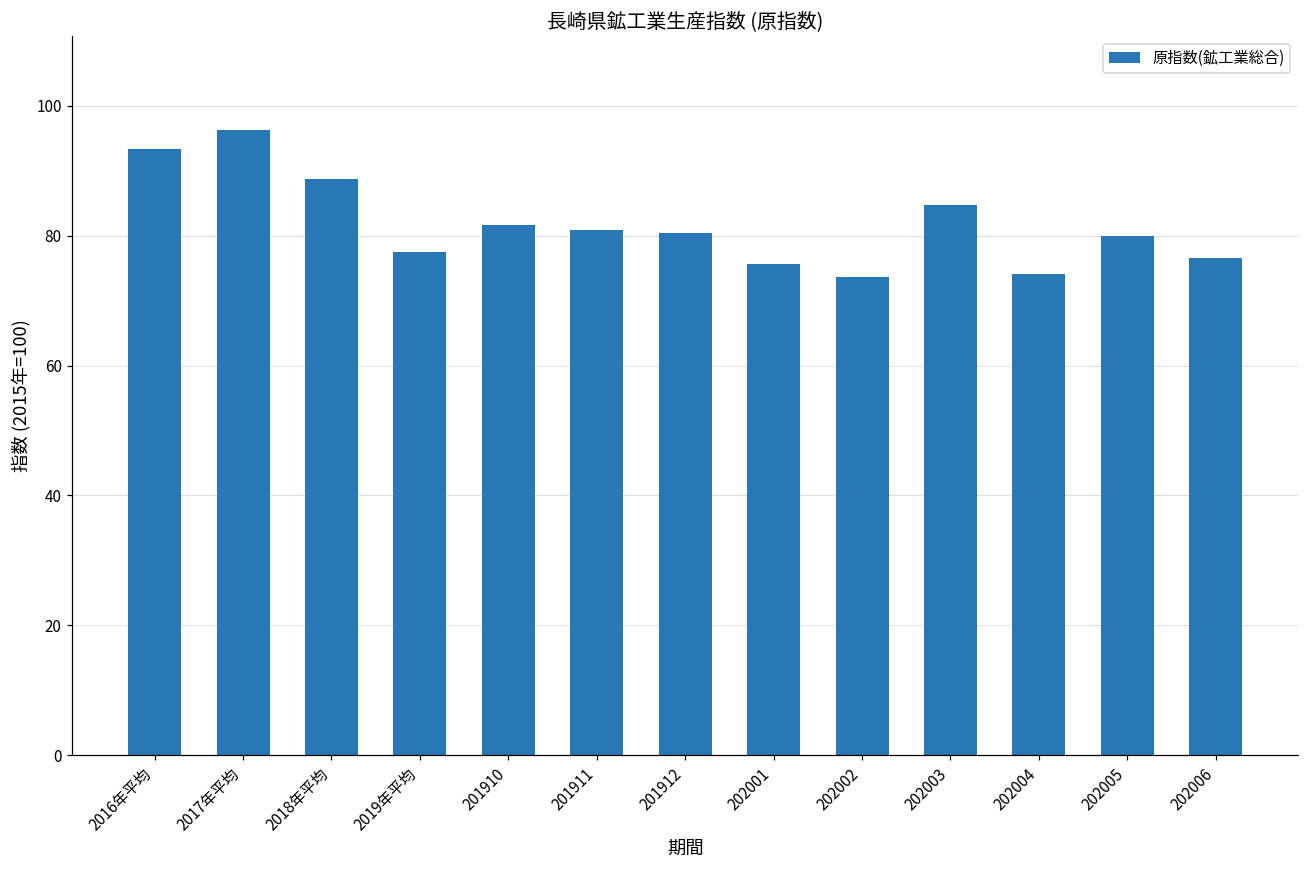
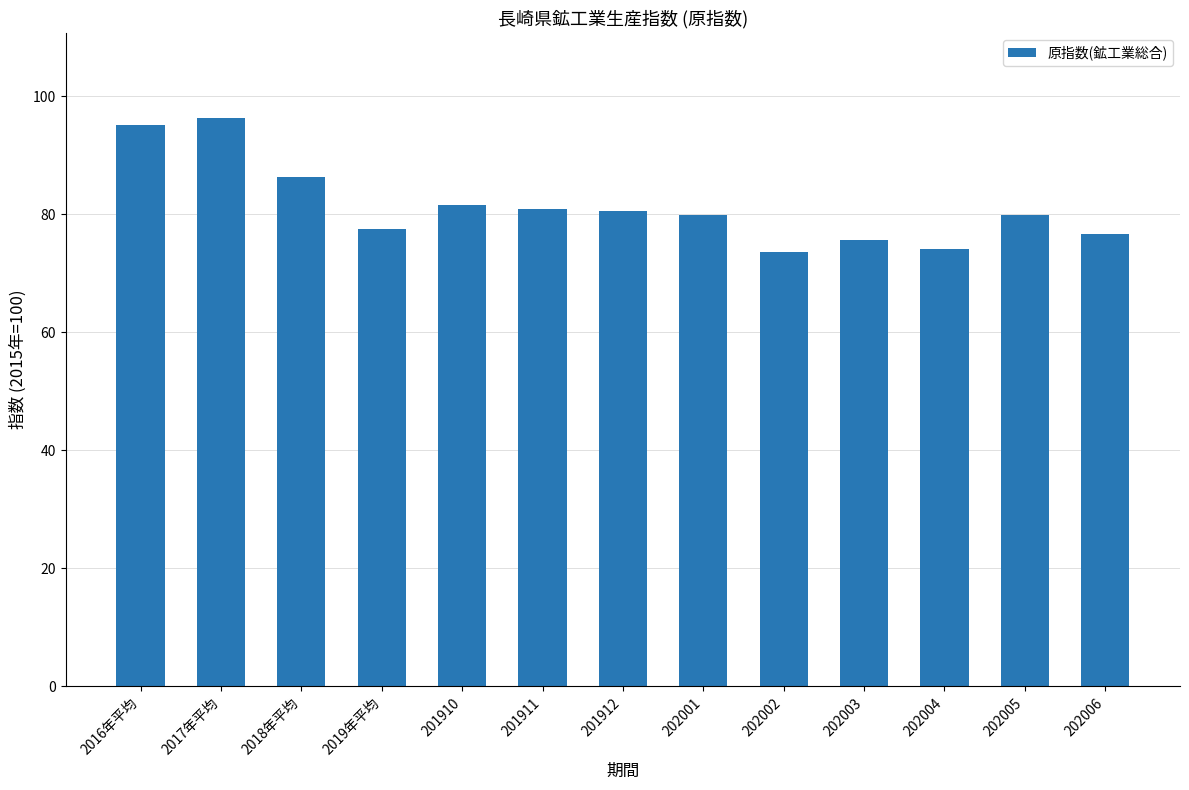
2016年平均: 93 -> 95
2018年平均: 89 -> 86
202001: 76 -> 80
202003: 85 -> 76
